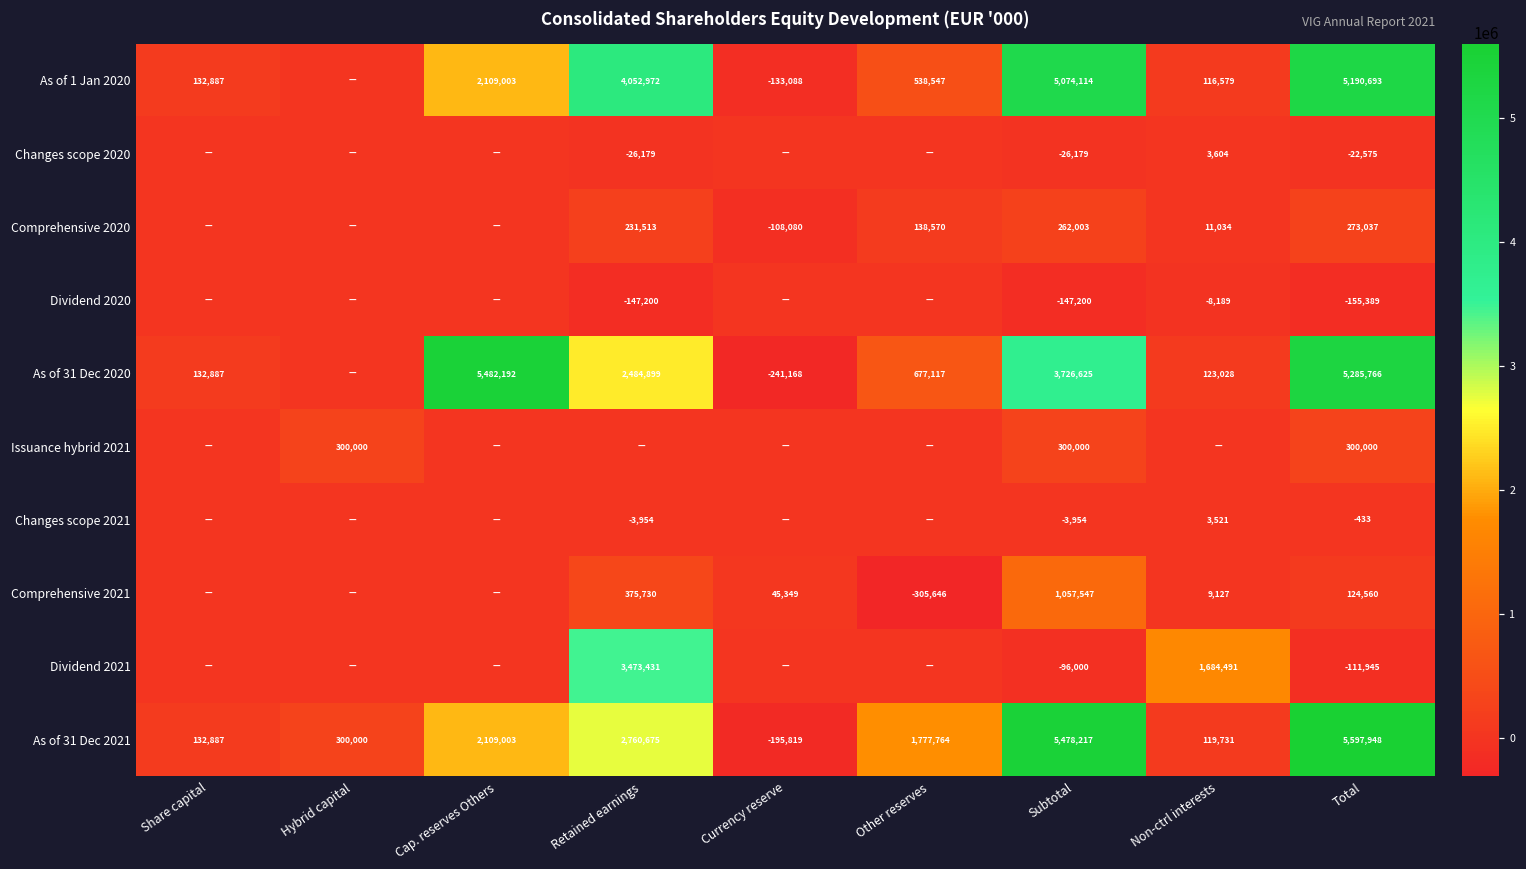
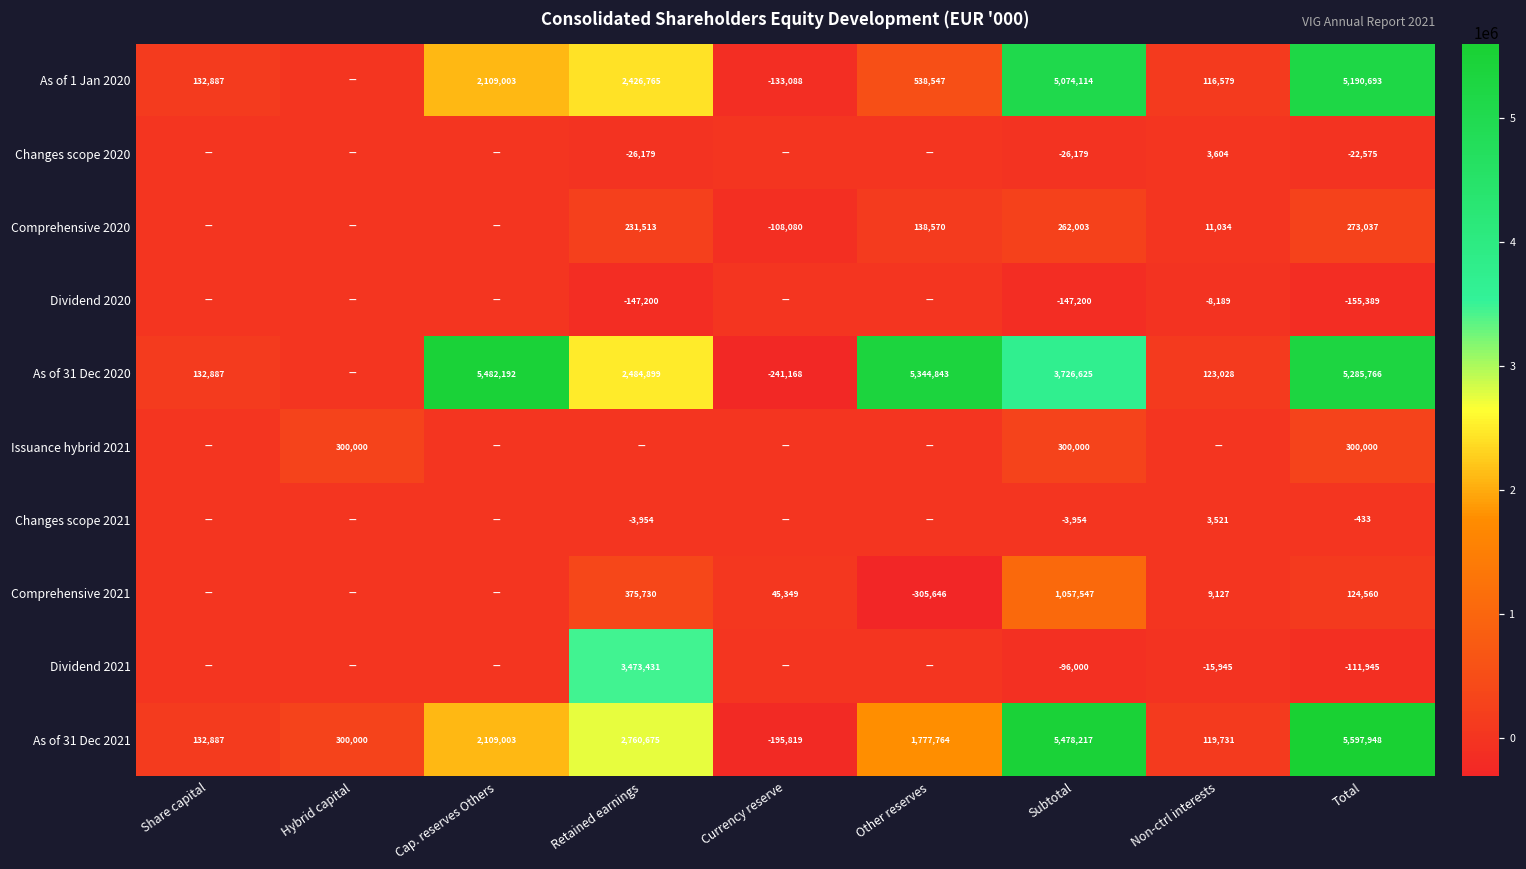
As of 1 Jan 2020, Retained earnings: 4,052,972 -> 2,426,765
As of 31 Dec 2020, Other reserves: 677,117 -> 5,344,843
Dividend 2021, Non-ctrl interests: 1,684,491 -> -15,945
